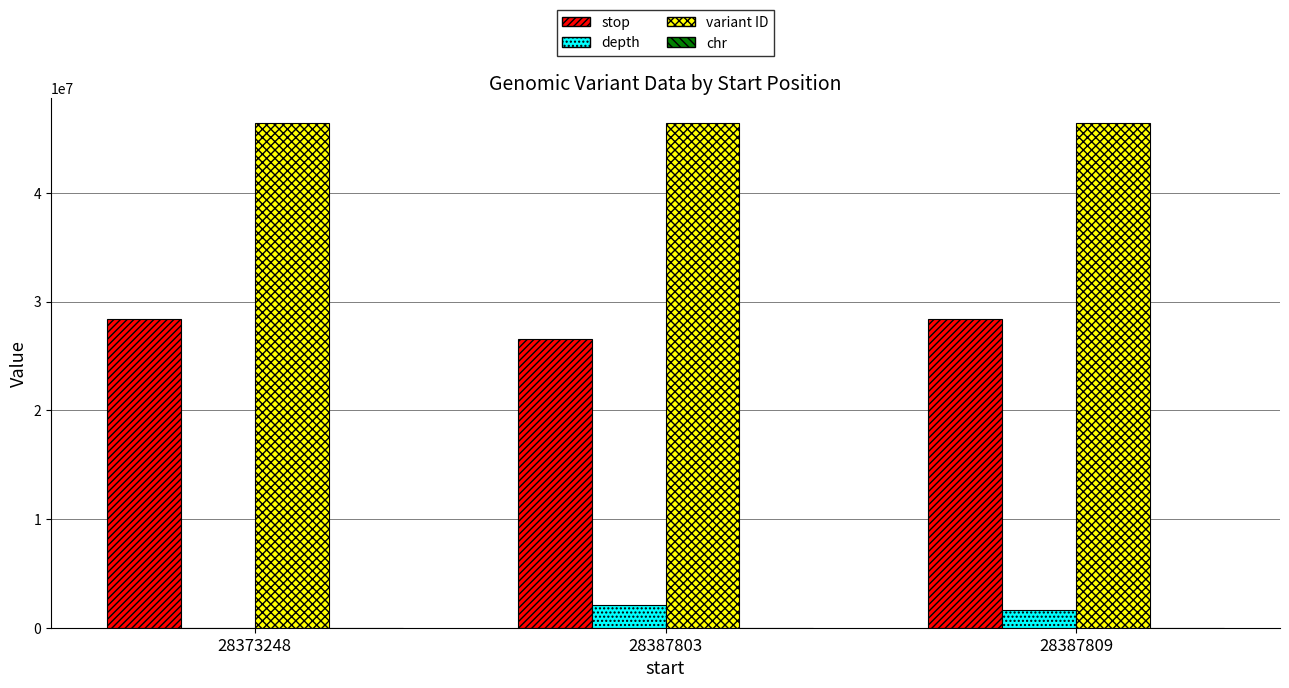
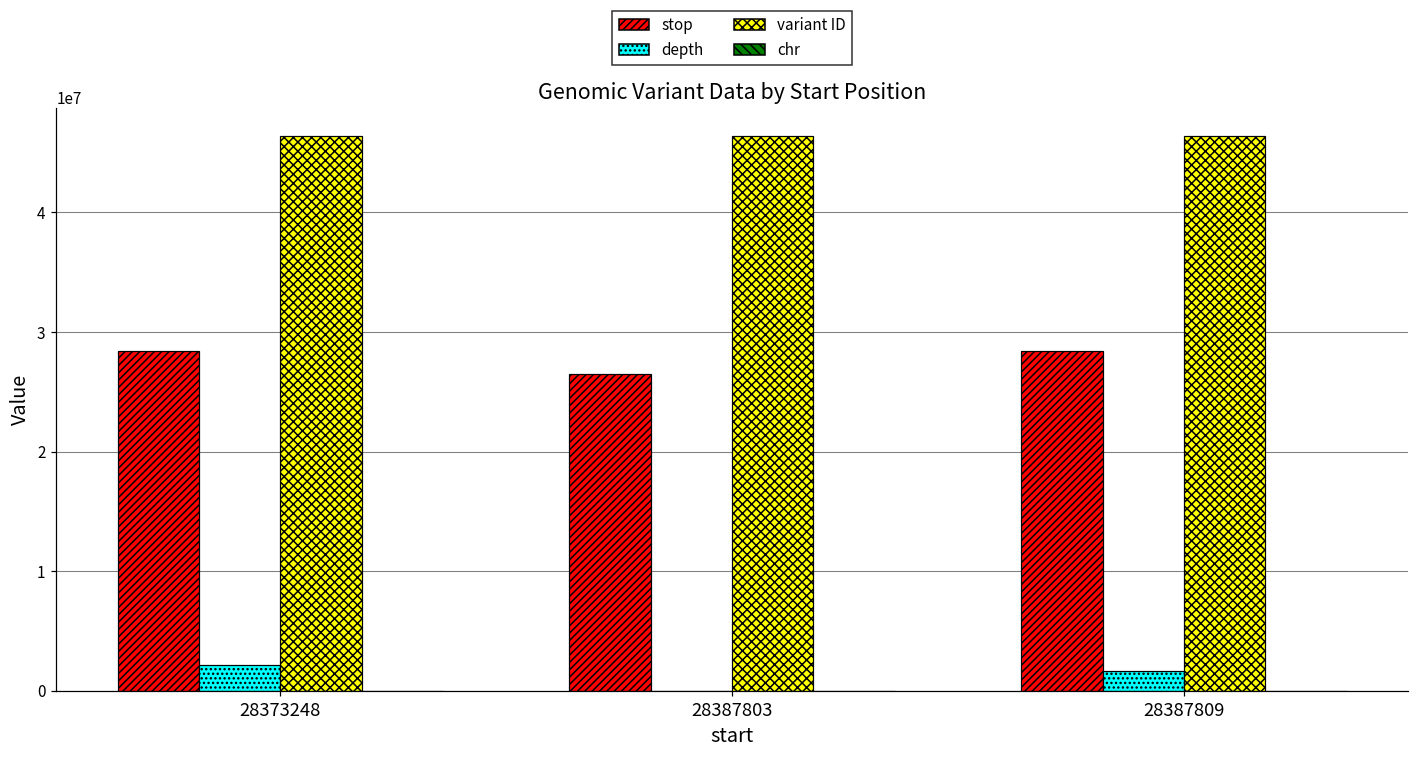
depth, 28373248: 0 -> 2100000
depth, 28387803: 2100000 -> 0
